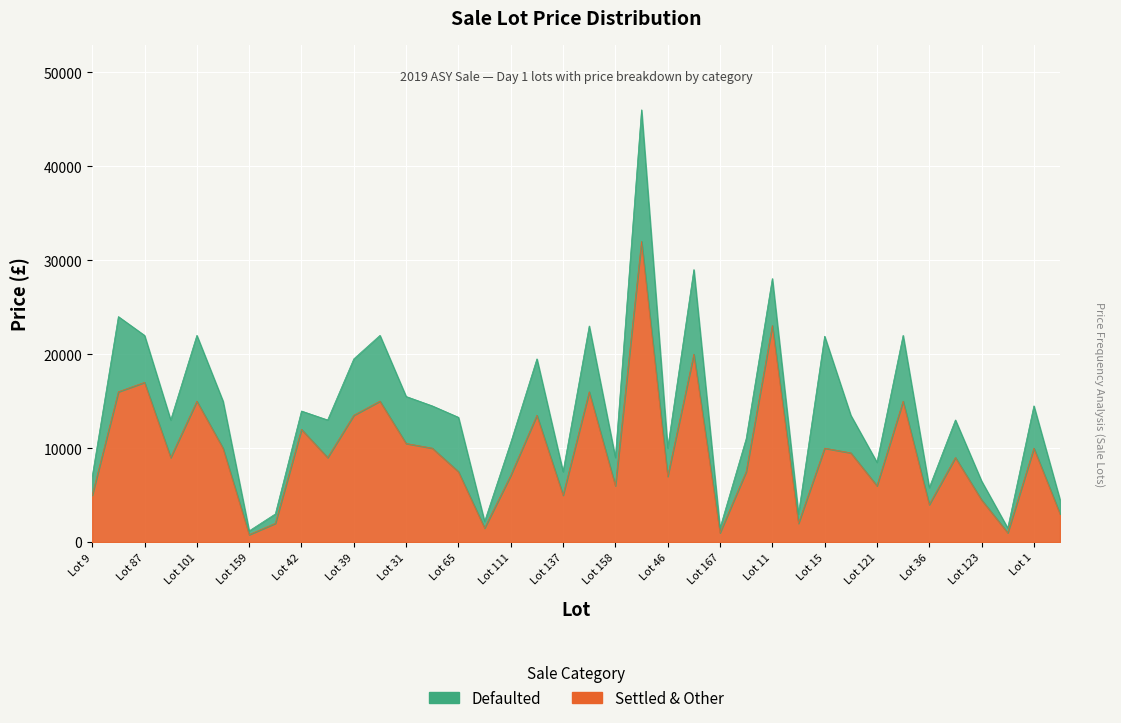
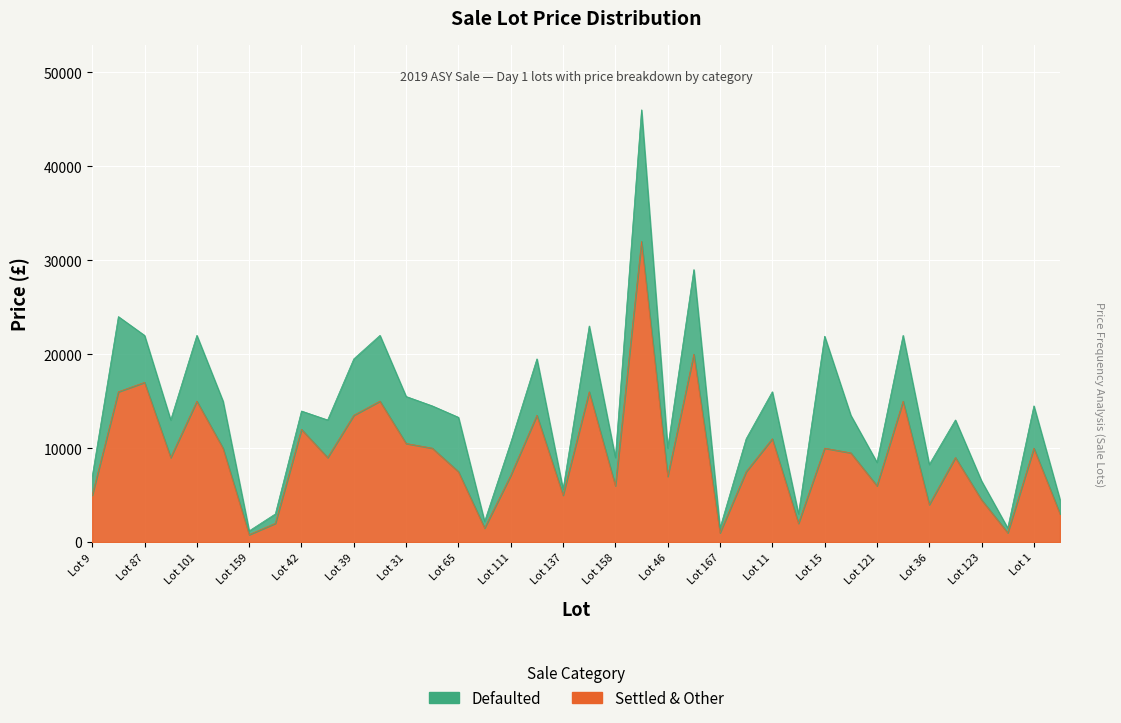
Defaulted, Lot 137: 3000 -> 1000
Settled & Other, Lot 11: 23000 -> 11000
Defaulted, Lot 36: 2000 -> 4000
